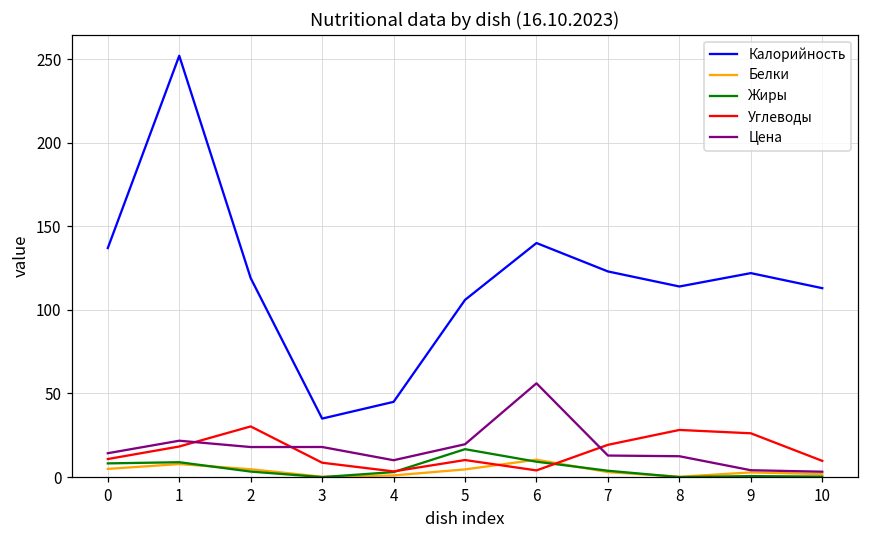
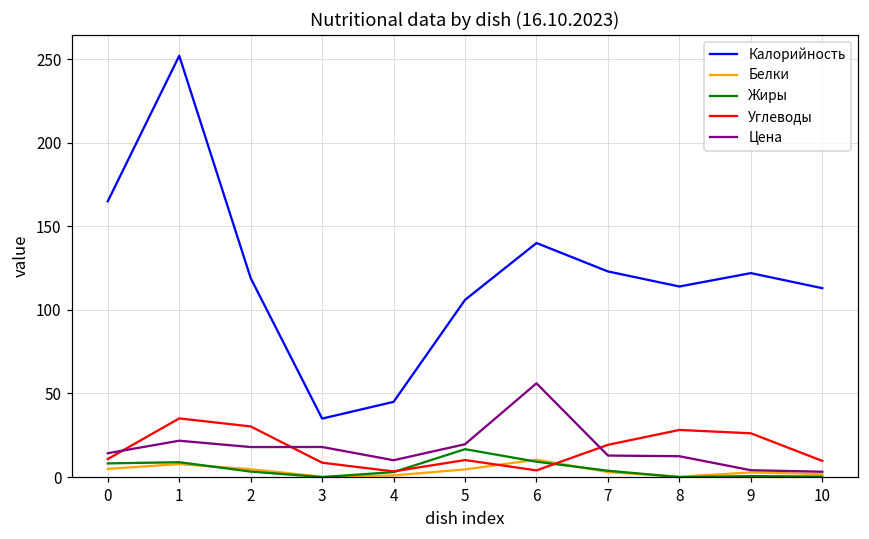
Калорийность, 0: 137 -> 165
Углеводы, 1: 18 -> 35
